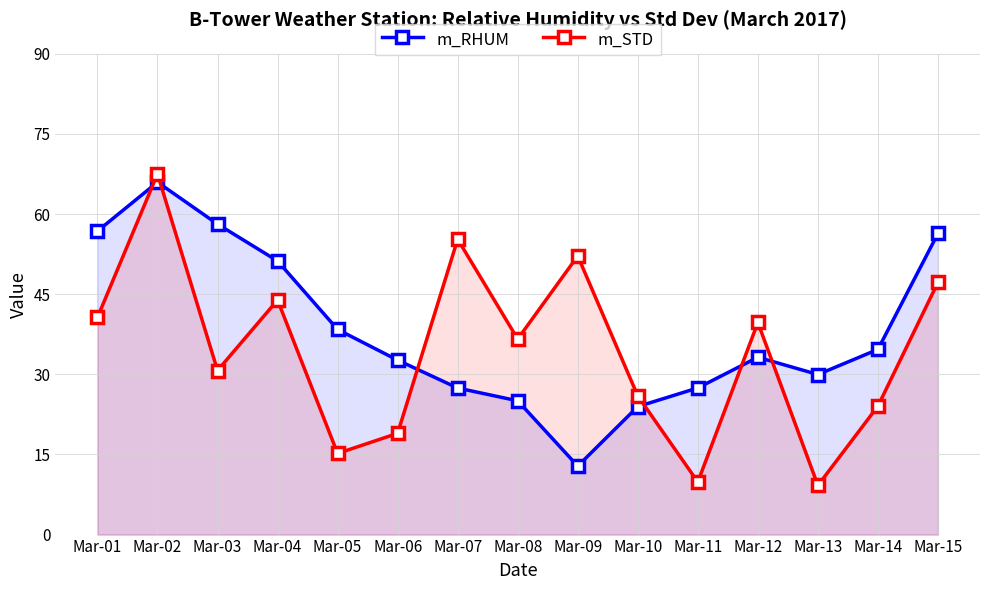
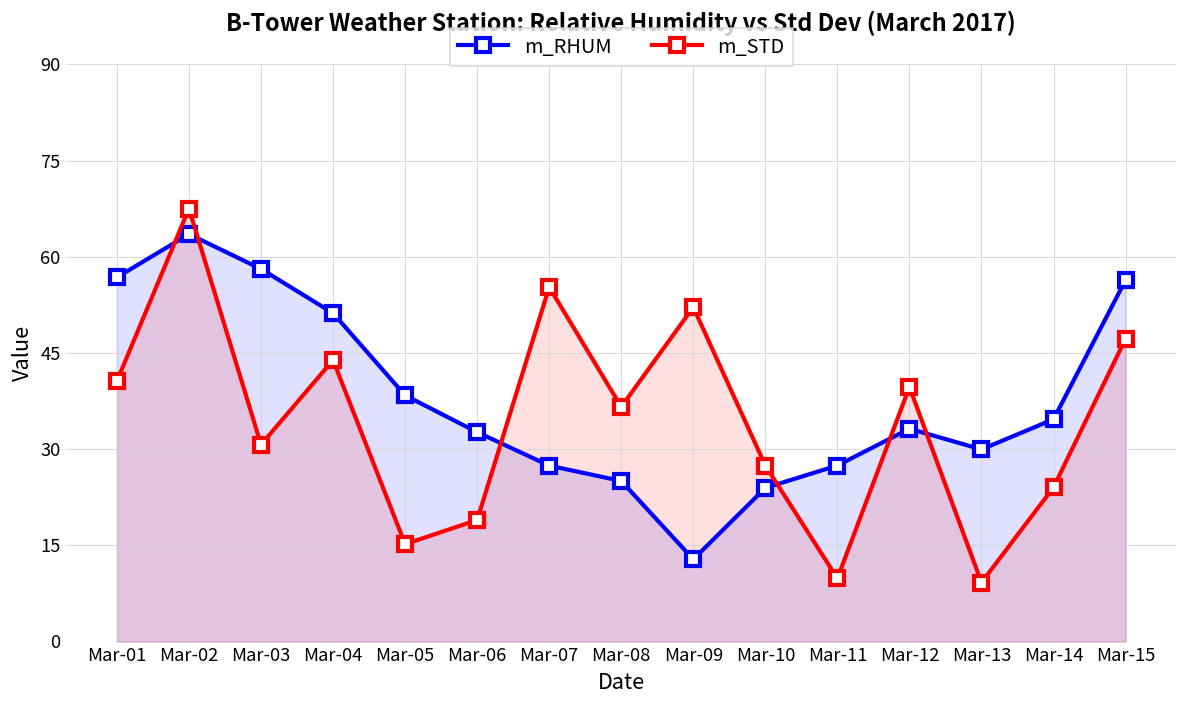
m_RHUM, Mar-02: 66 -> 64
m_STD, Mar-10: 26 -> 27
